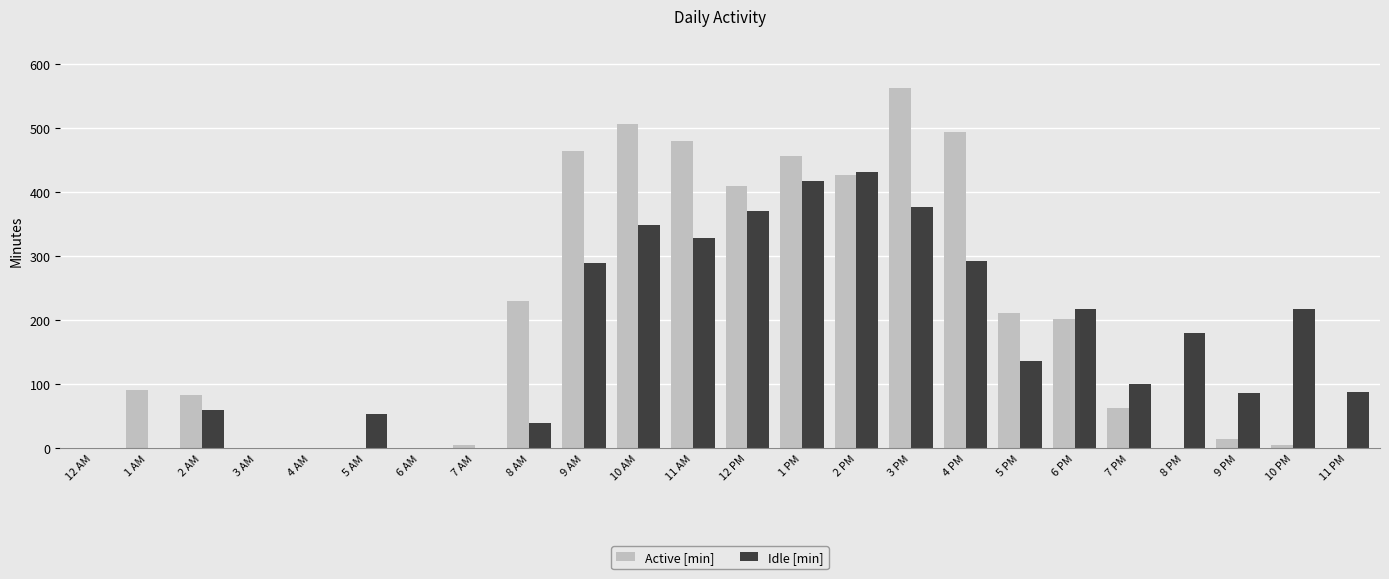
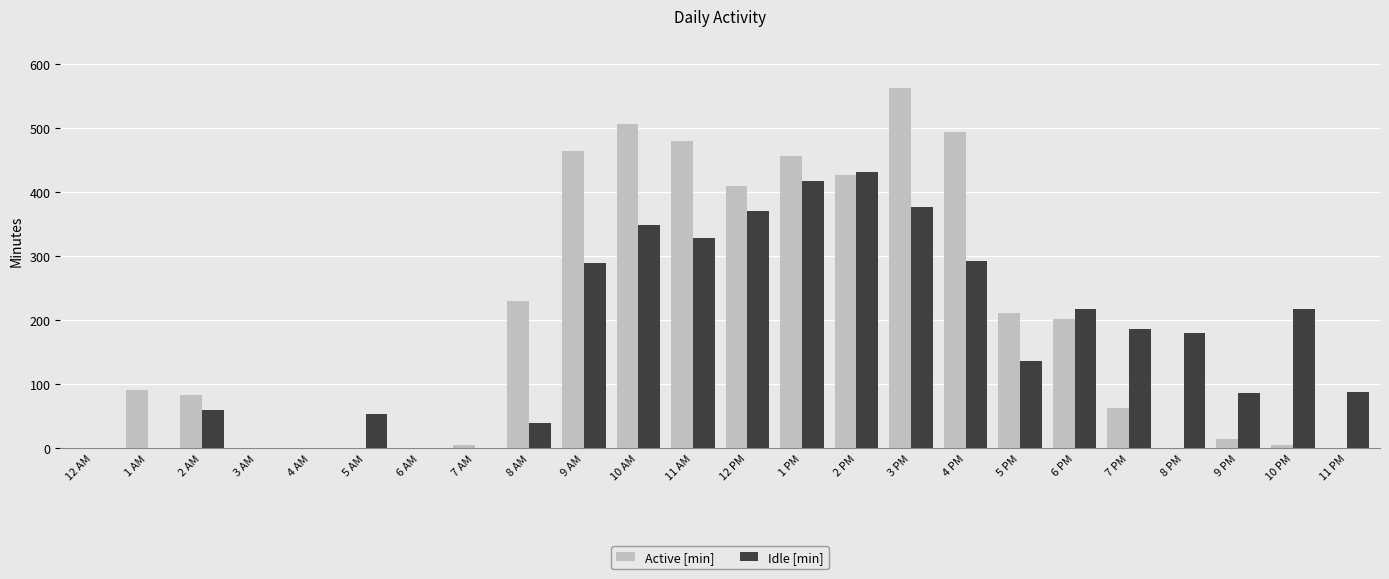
Idle [min], 7 PM: 100 -> 190
